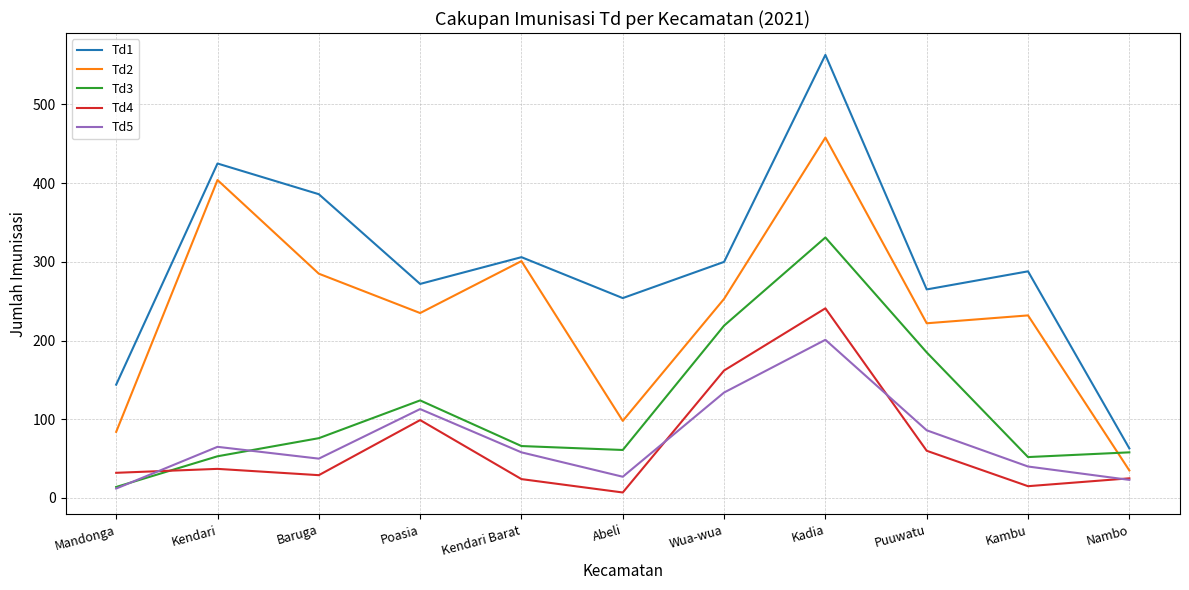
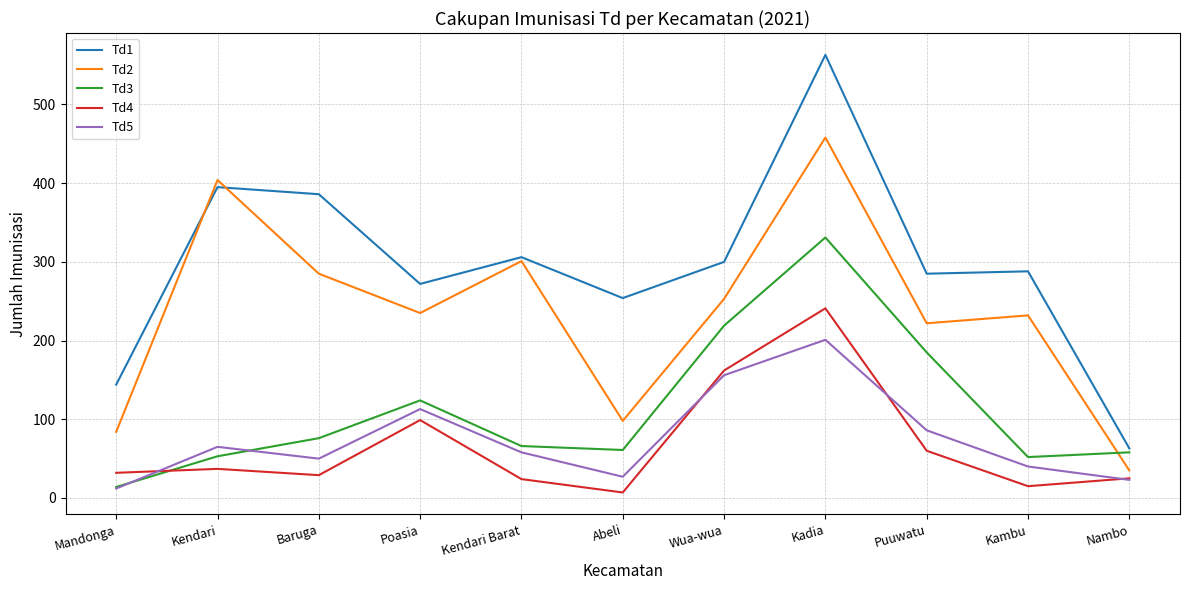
Td1, Kendari: 430 -> 400
Td5, Wua-wua: 130 -> 160
Td1, Puuwatu: 270 -> 290
